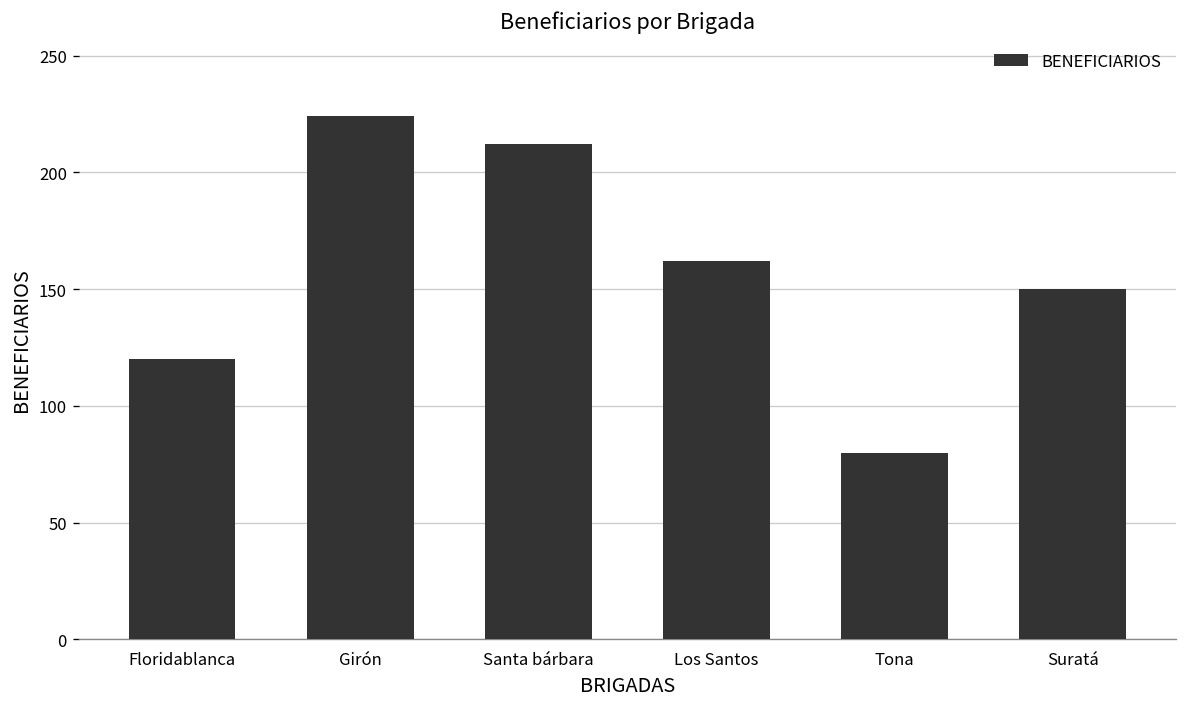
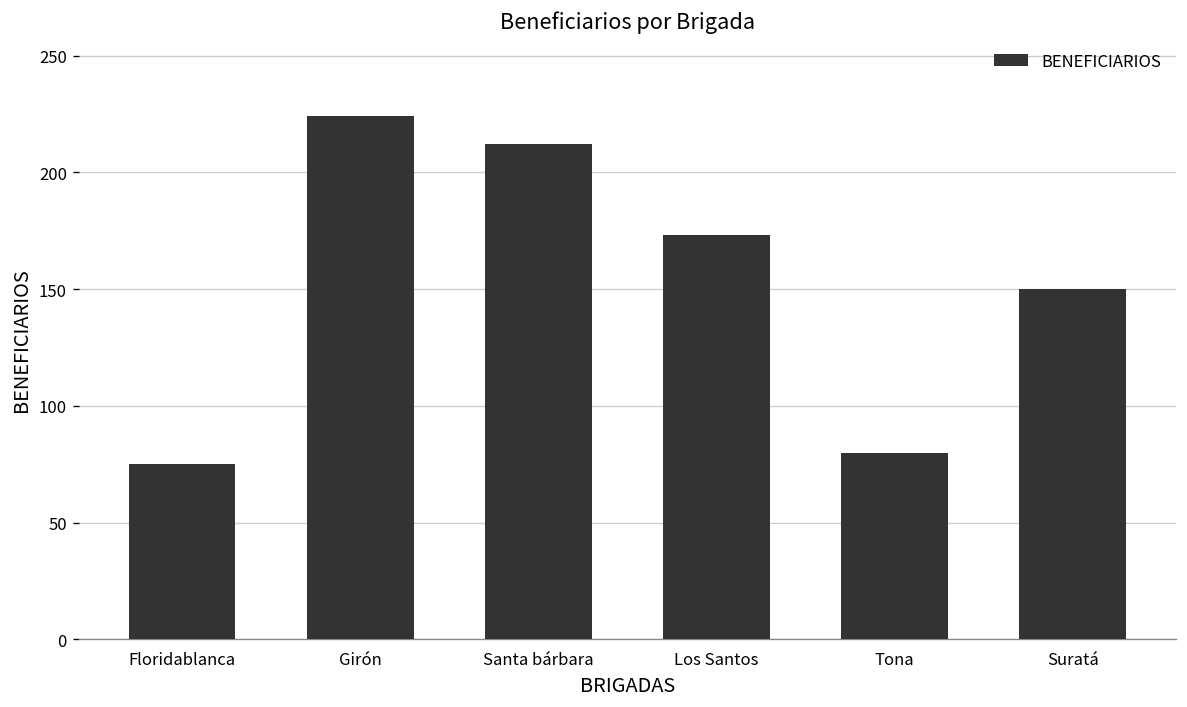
Floridablanca: 120 -> 75
Los Santos: 162 -> 173
